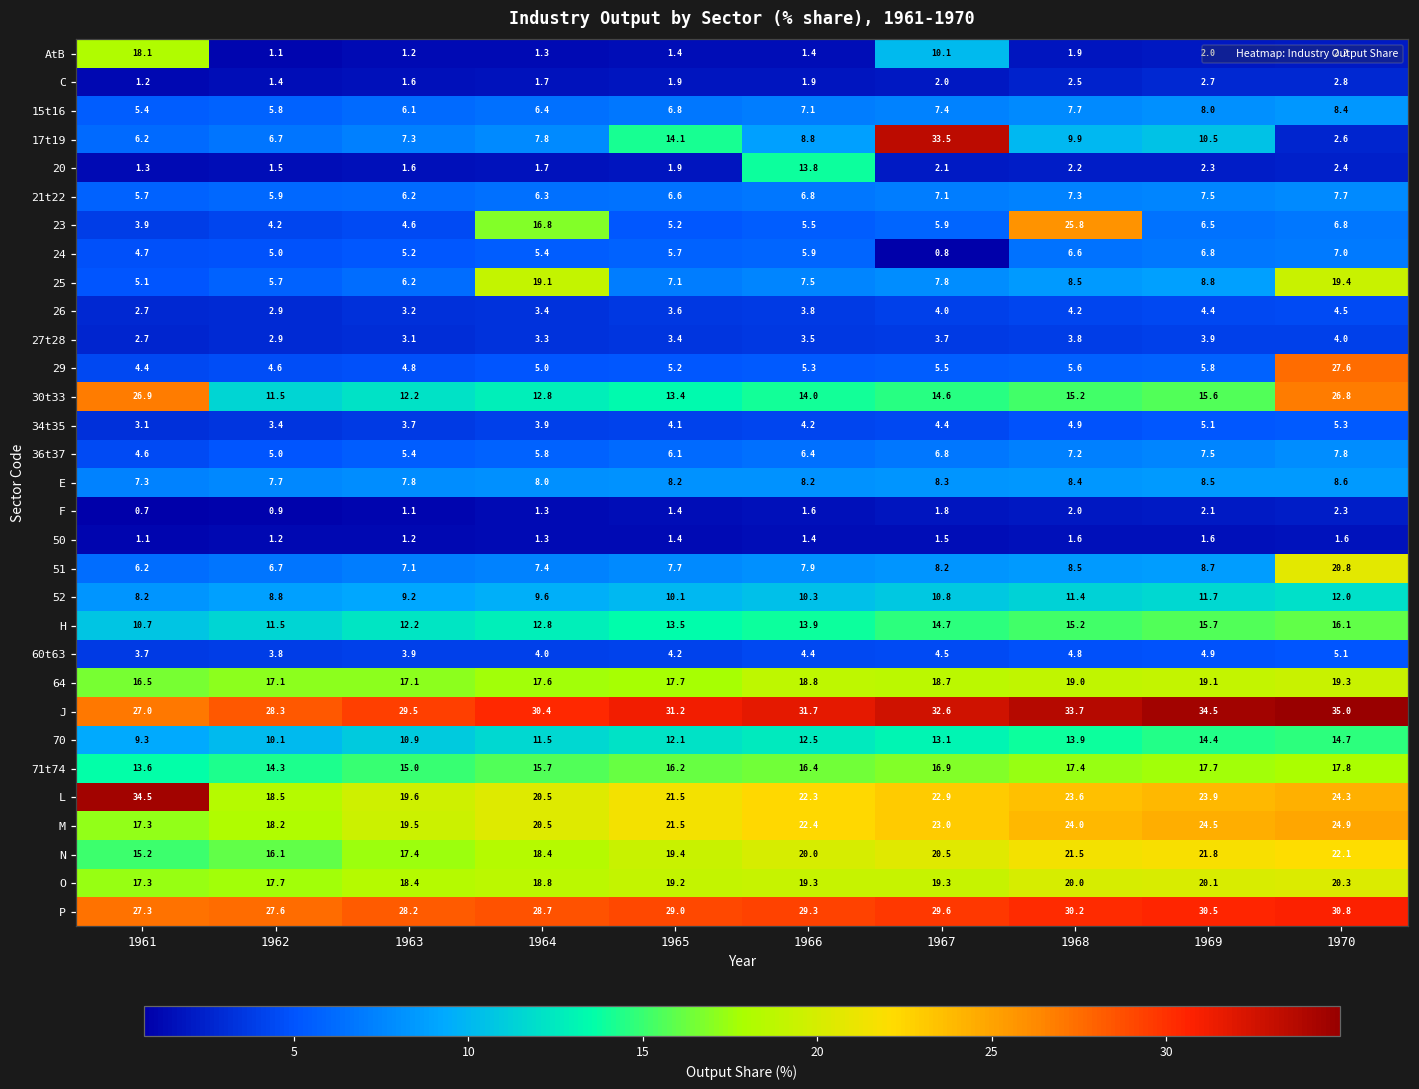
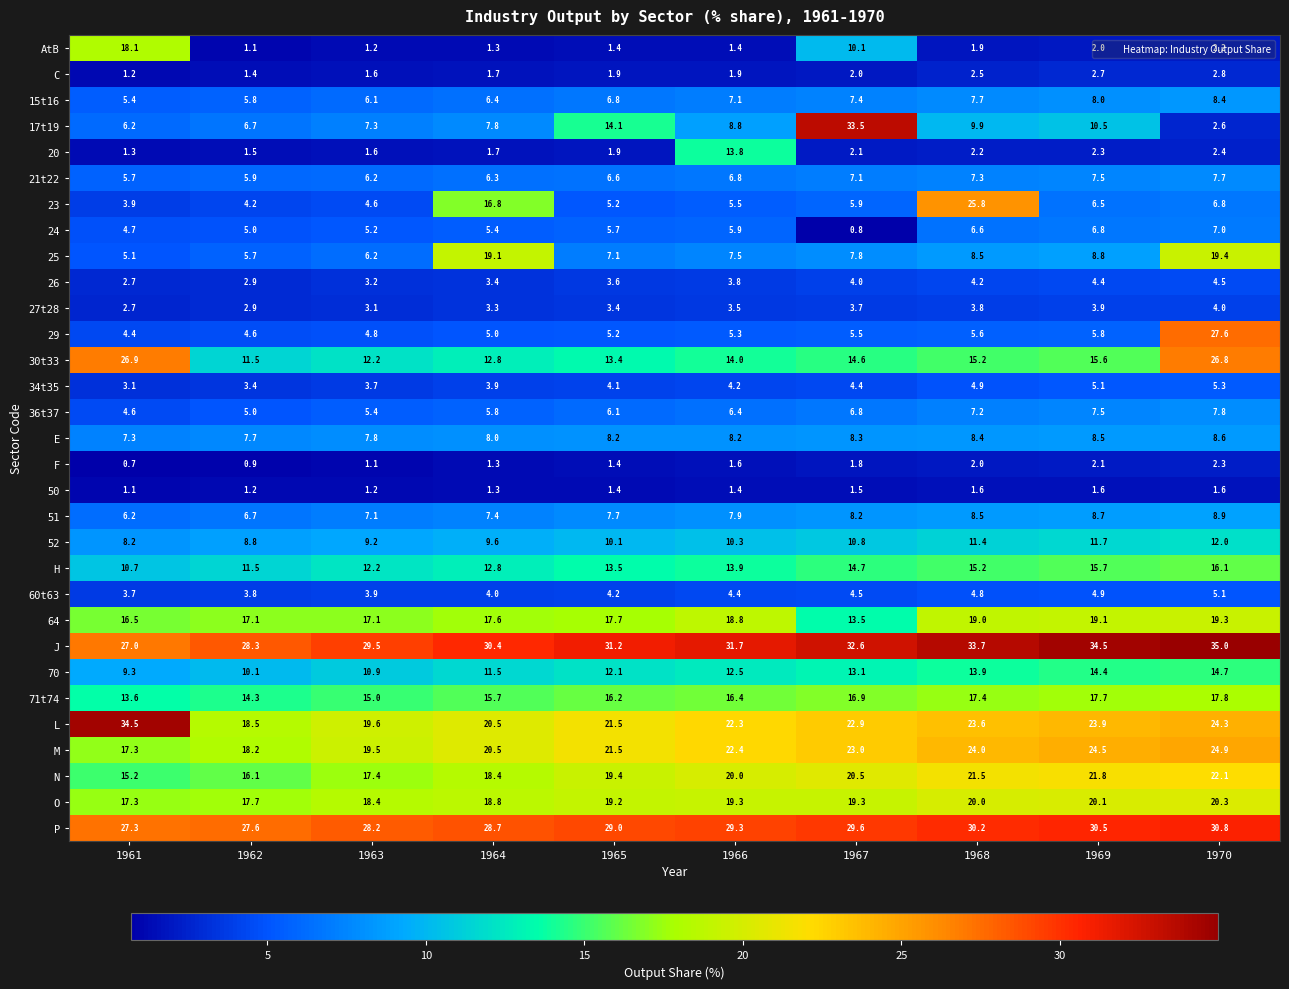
51, 1970: 20.8 -> 8.9
64, 1967: 18.7 -> 13.5
